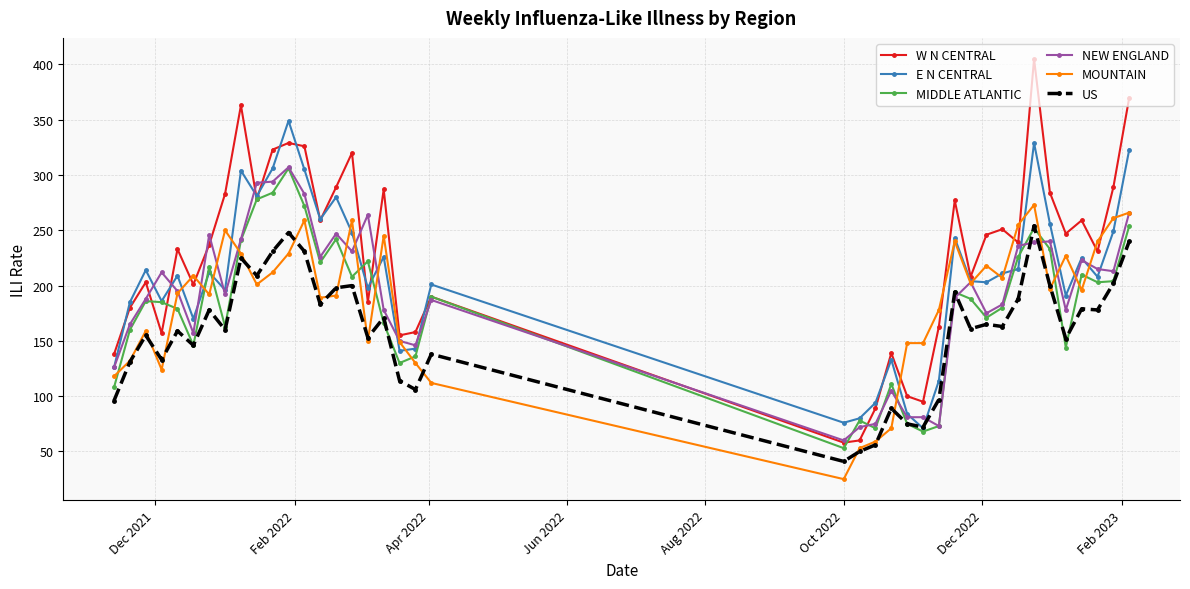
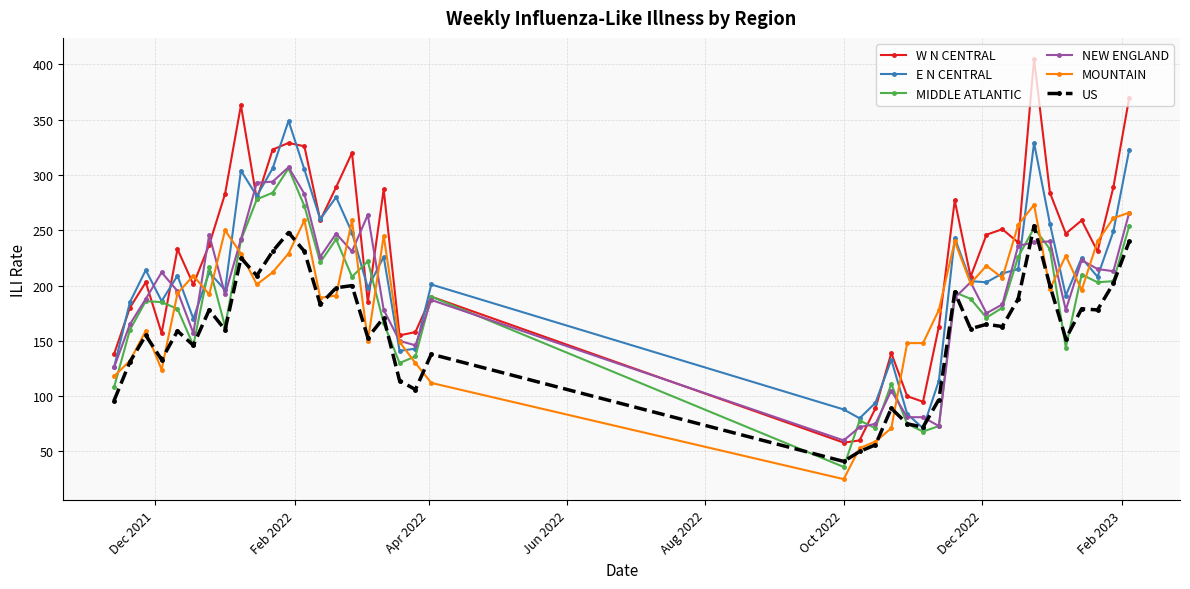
E N CENTRAL, Oct 2022: 76 -> 88
MIDDLE ATLANTIC, Oct 2022: 53 -> 36
